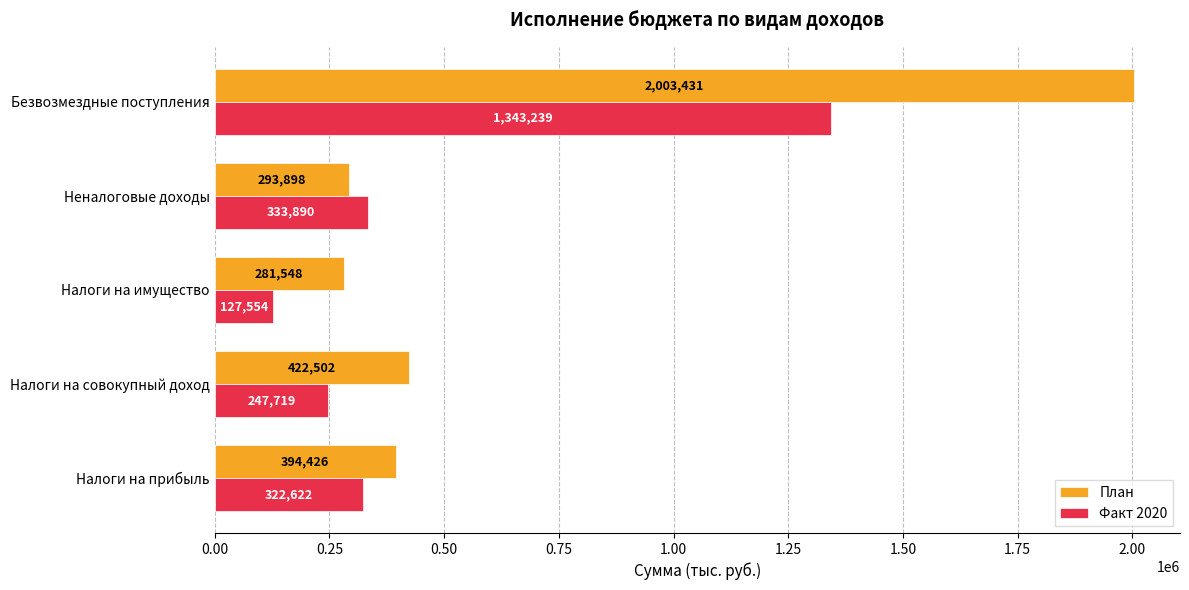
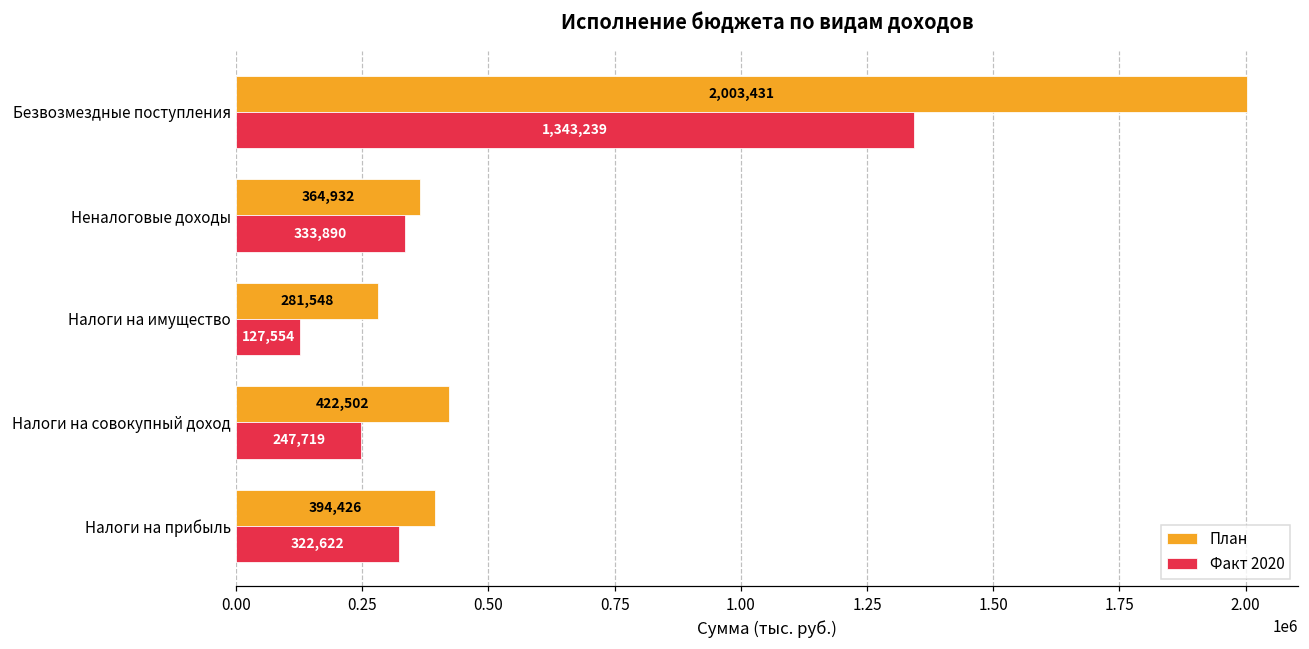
План, Неналоговые доходы: 293,898 -> 364,932
